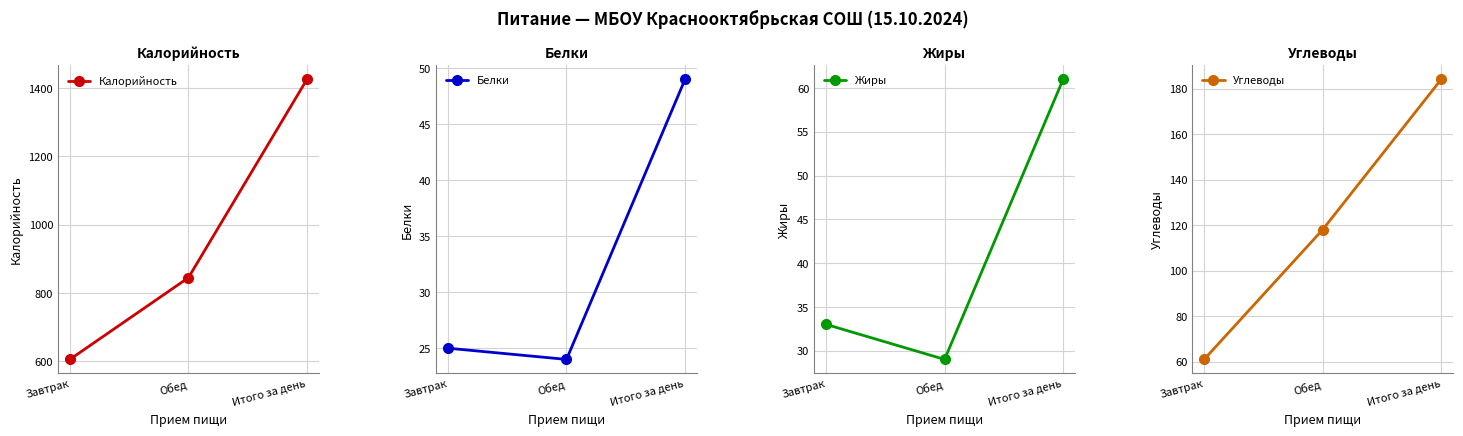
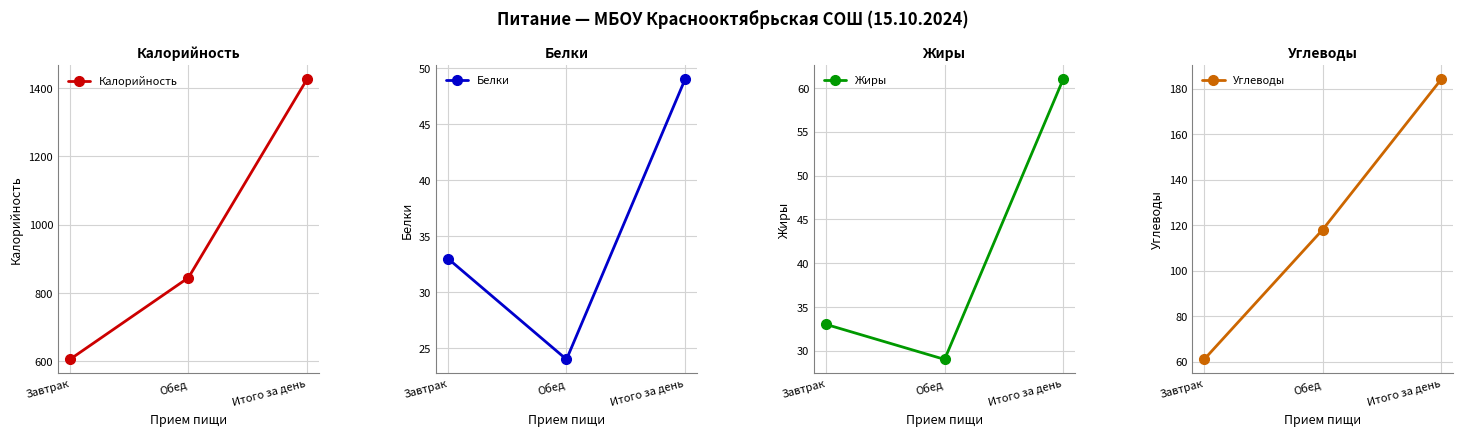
Белки, Завтрак: 25 -> 33
